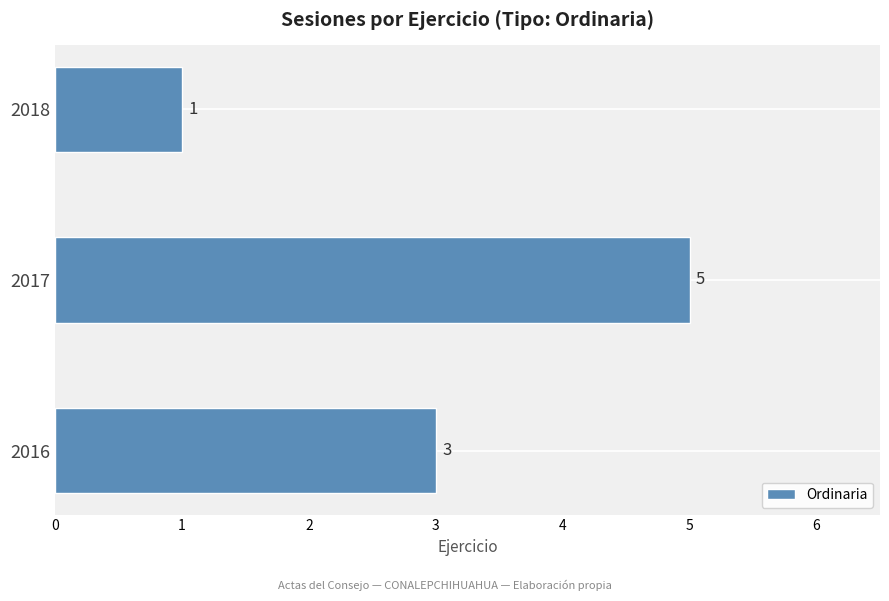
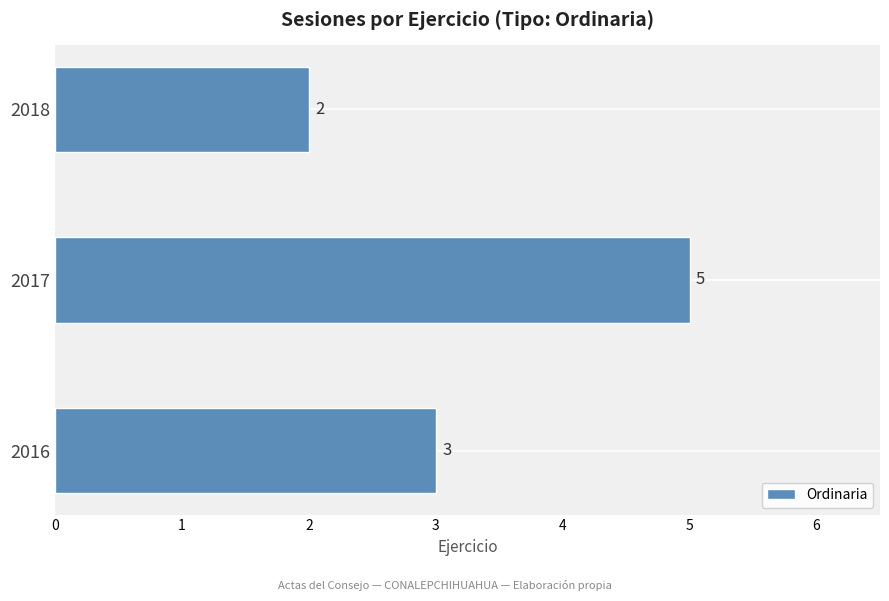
2018: 1 -> 2
